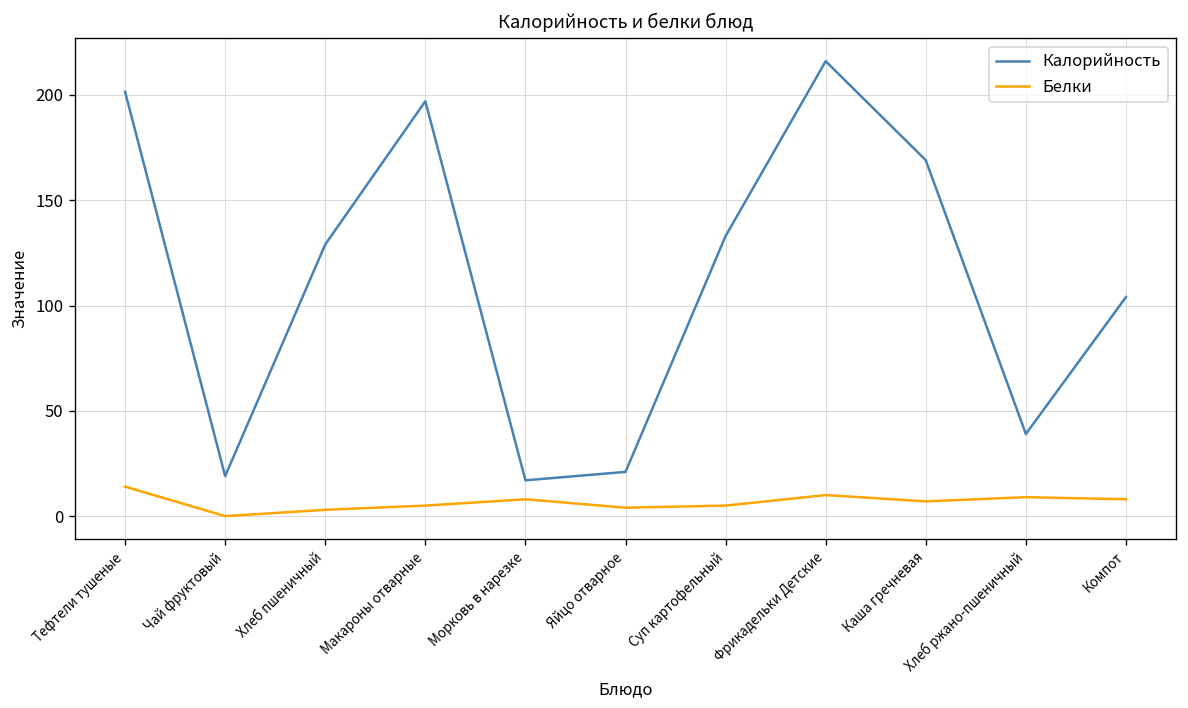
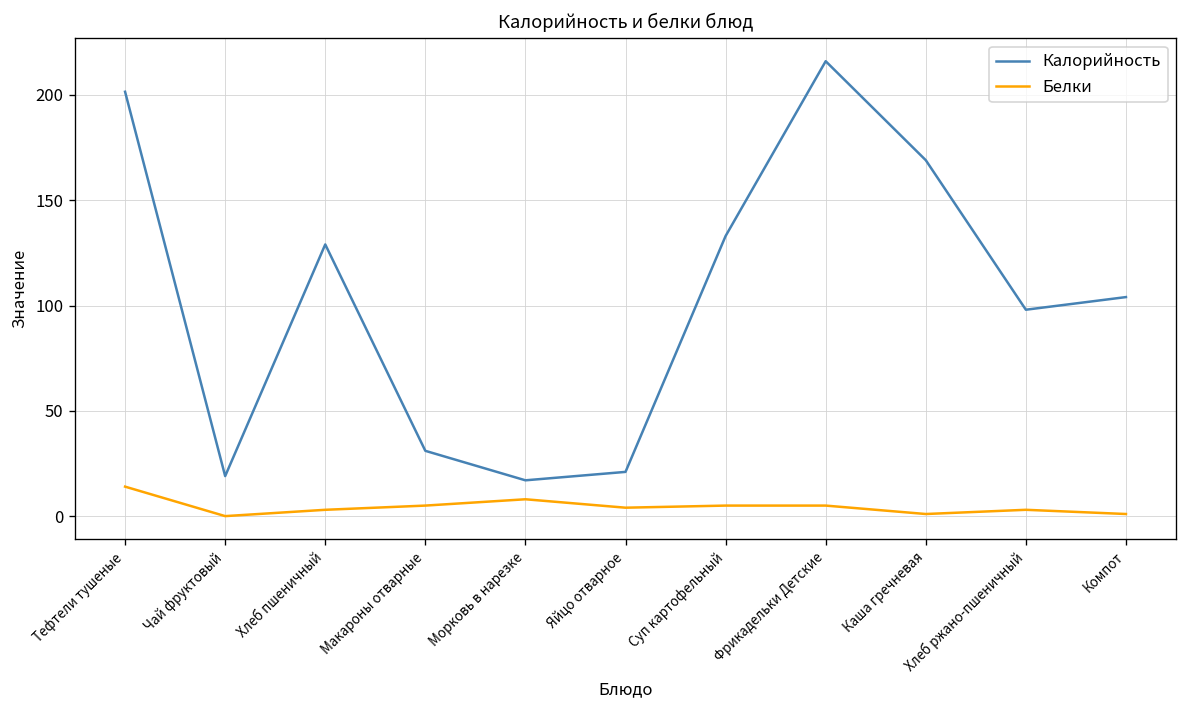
Калорийность, Макароны отварные: 197 -> 31
Белки, Фрикадельки Детские: 10 -> 5
Белки, Каша гречневая: 7 -> 1
Калорийность, Хлеб ржано-пшеничный: 39 -> 98
Белки, Хлеб ржано-пшеничный: 9 -> 3
Белки, Компот: 8 -> 1
